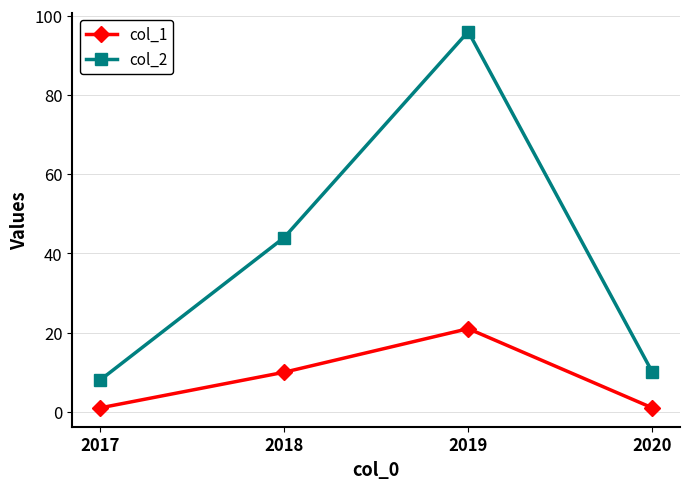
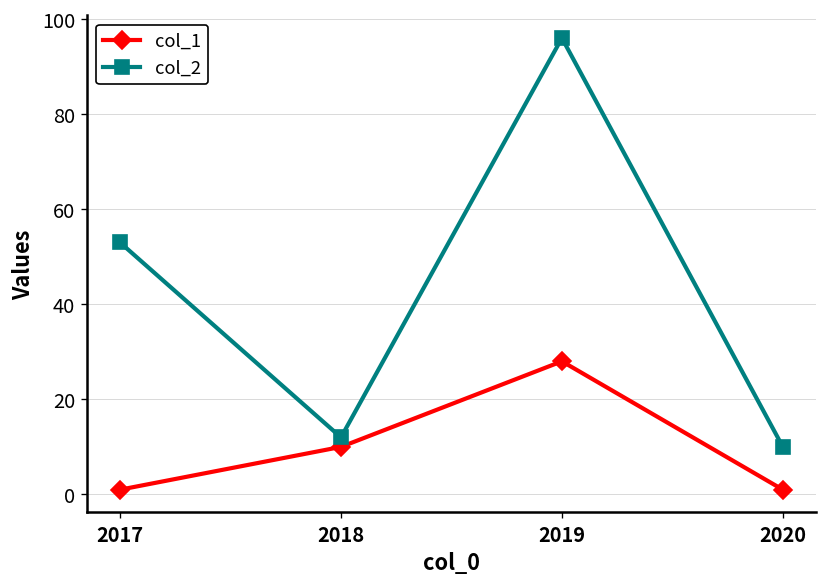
col_2, 2017: 8 -> 53
col_2, 2018: 44 -> 12
col_1, 2019: 21 -> 28
